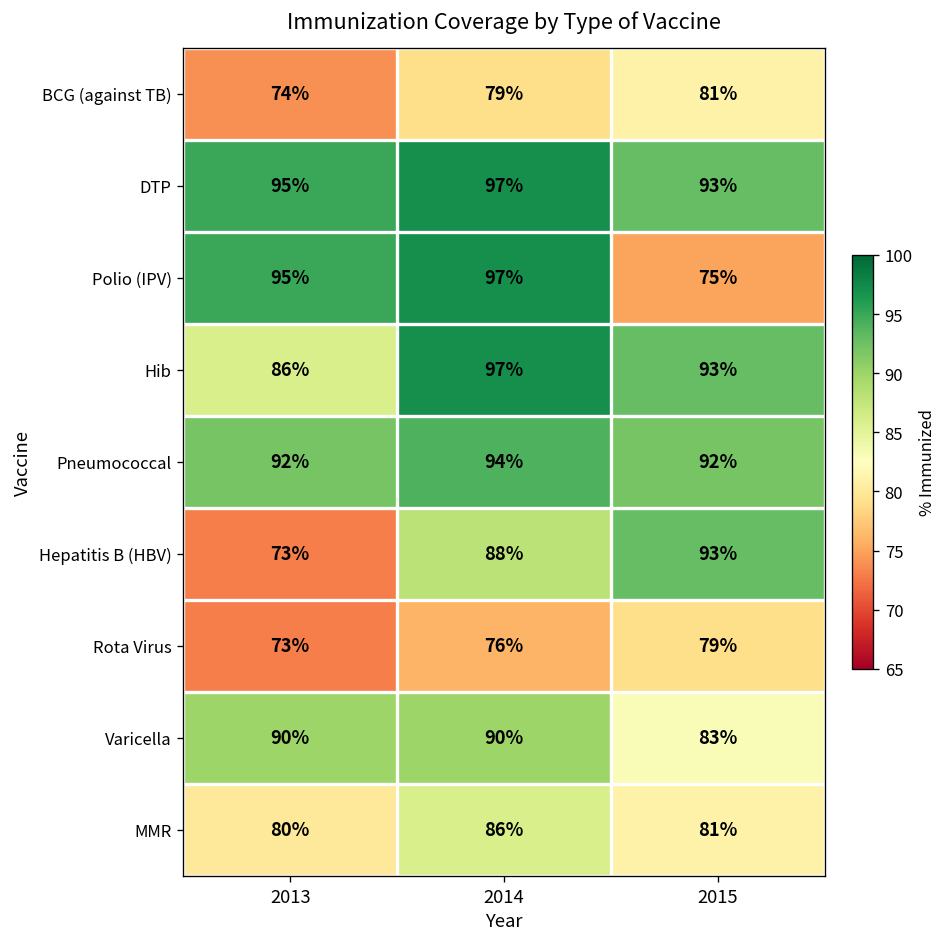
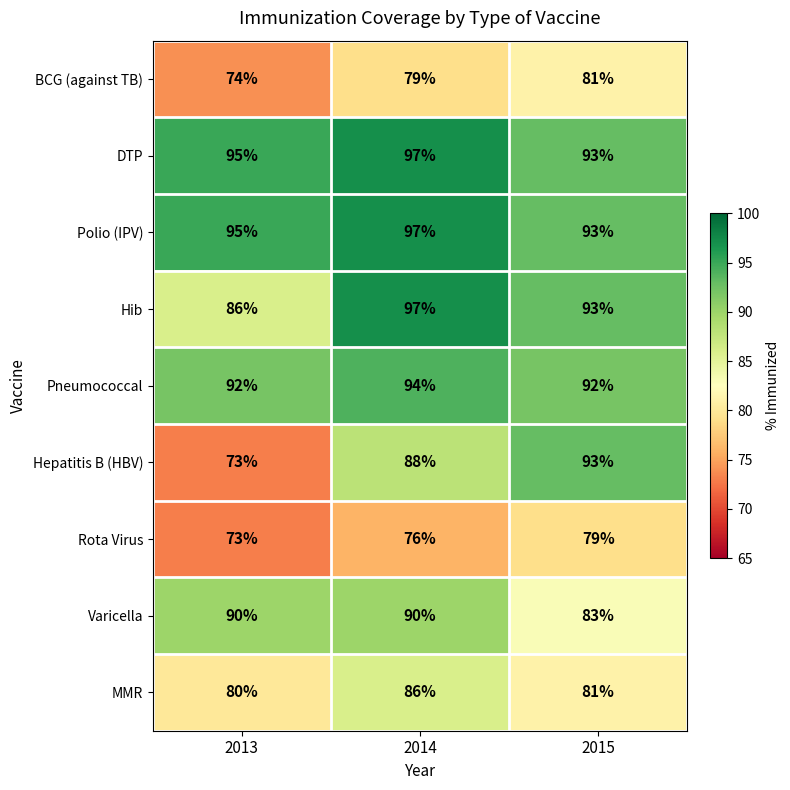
Polio (IPV), 2015: 75% -> 93%
